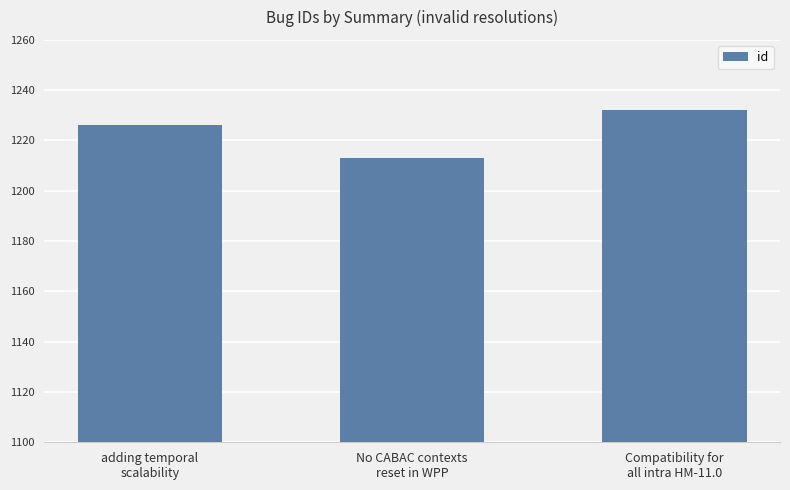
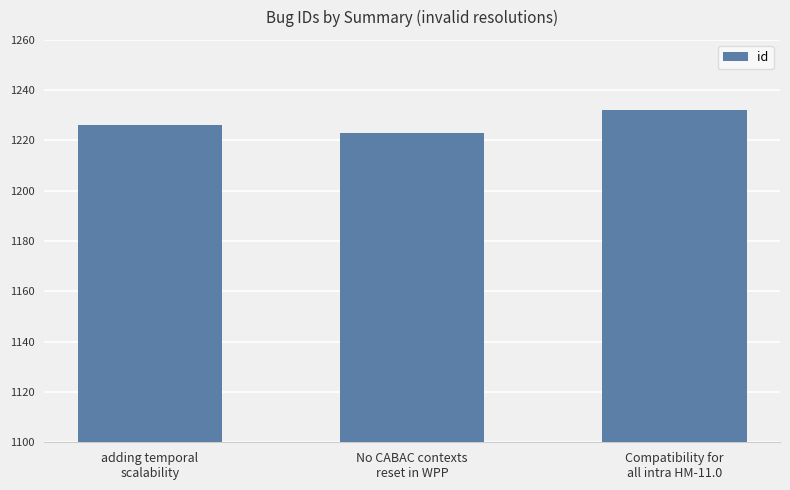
No CABAC contexts reset in WPP: 1213 -> 1223
